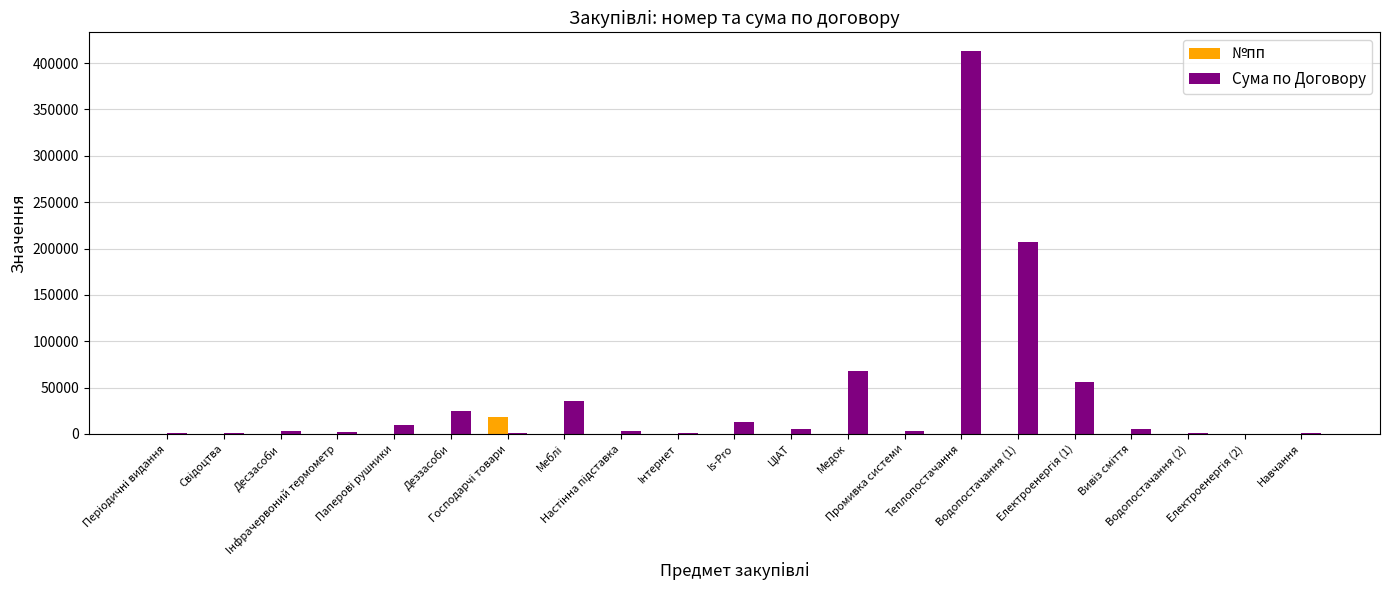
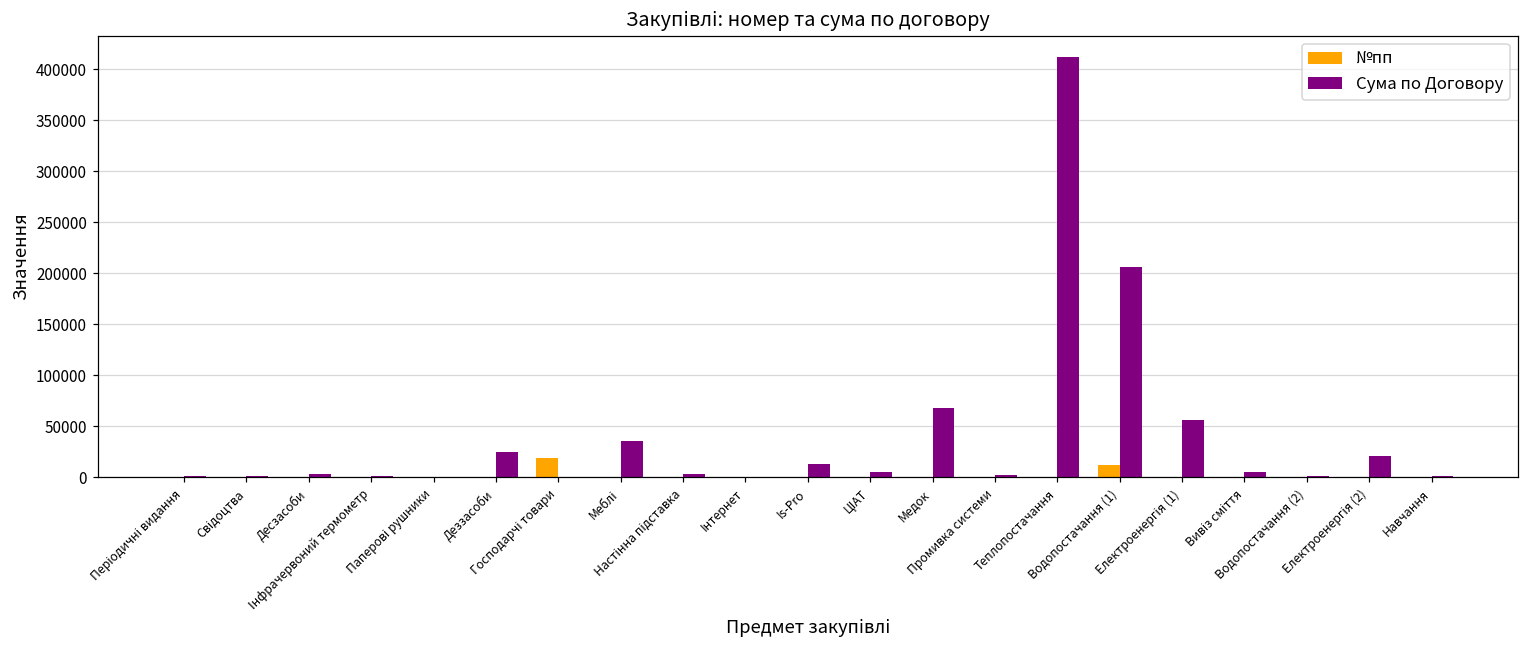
Сума по Договору, Паперові рушники: 10000 -> 0
№пп, Водопостачання (1): 0 -> 10000
Сума по Договору, Електроенергія (2): 0 -> 20000
